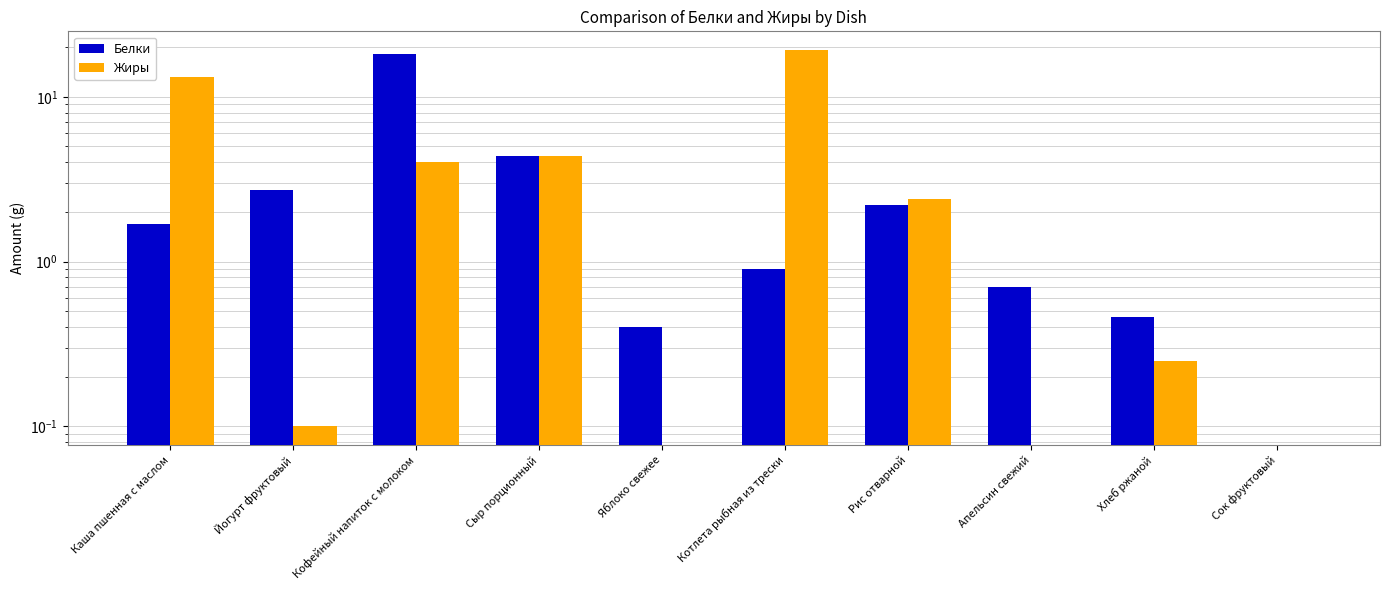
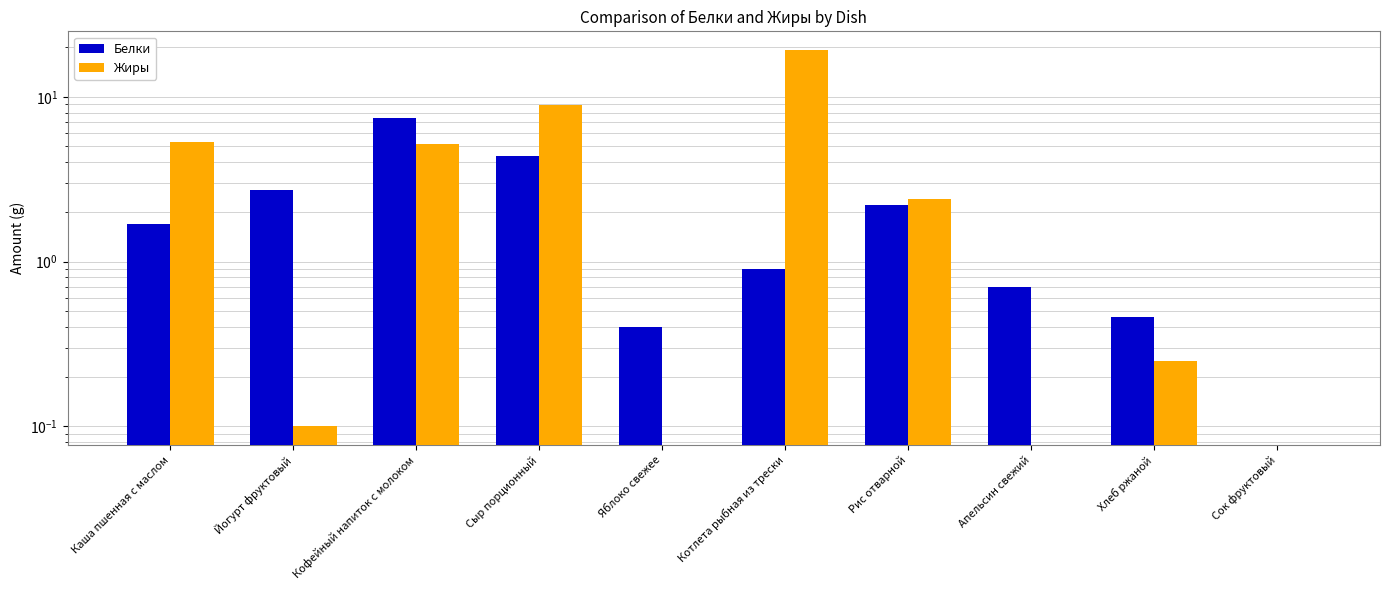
Жиры, Каша пшенная с маслом: 13 -> 5.4
Белки, Кофейный напиток с молоком: 18 -> 7
Жиры, Кофейный напиток с молоком: 4.0 -> 5.2
Жиры, Сыр порционный: 4.4 -> 9
